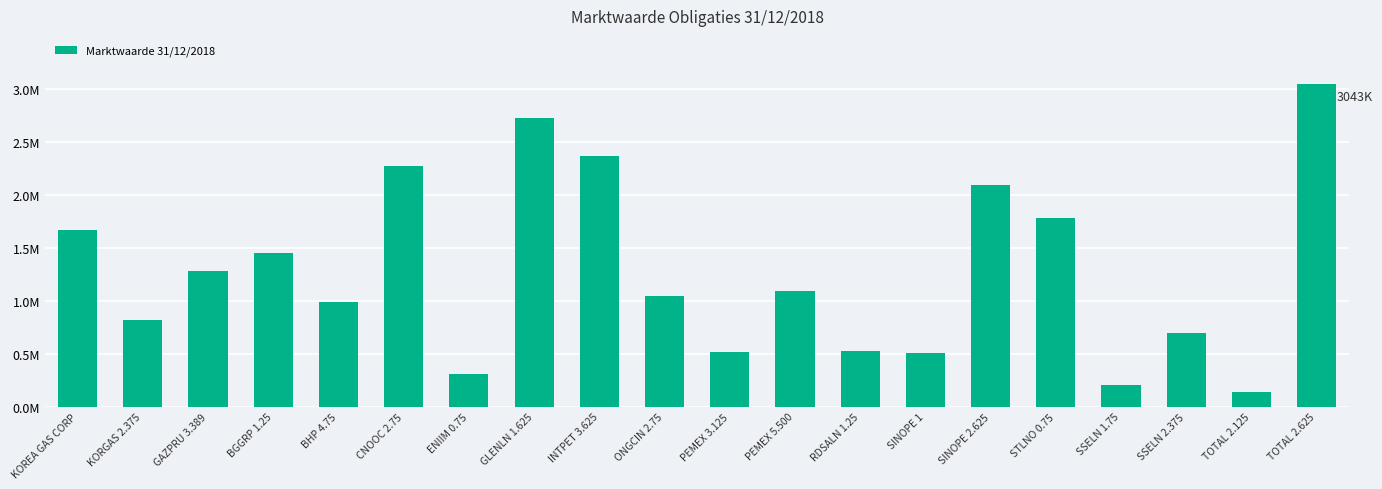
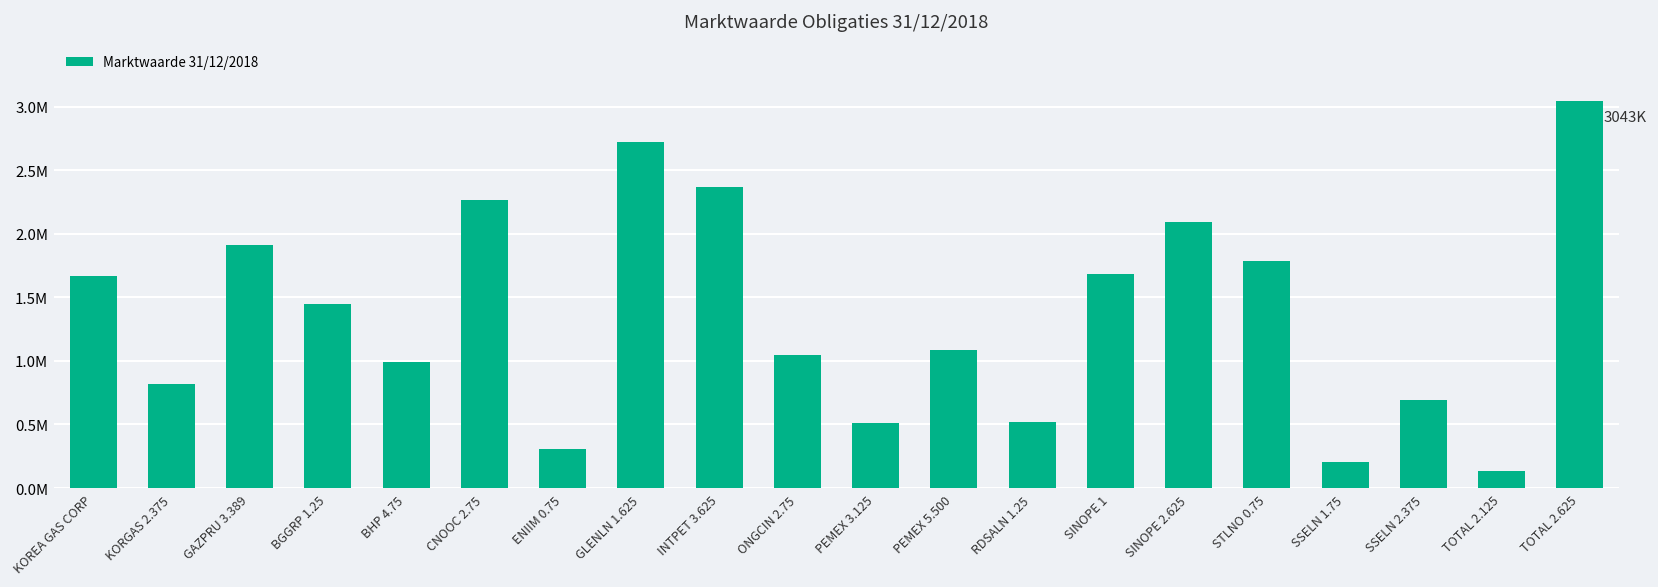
GAZPRU 3.389: 1280000 -> 1910000
SINOPE 1: 510000 -> 1680000
